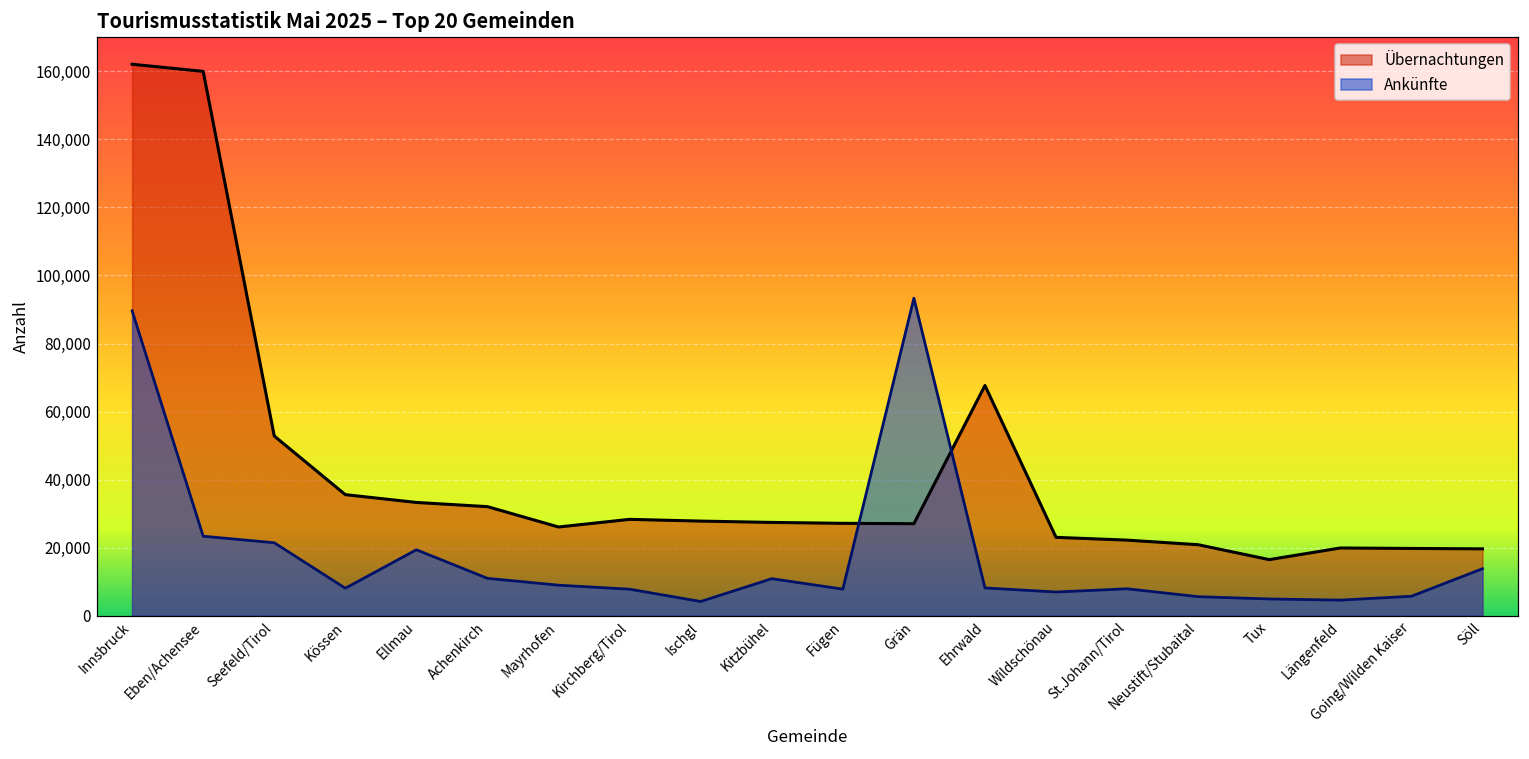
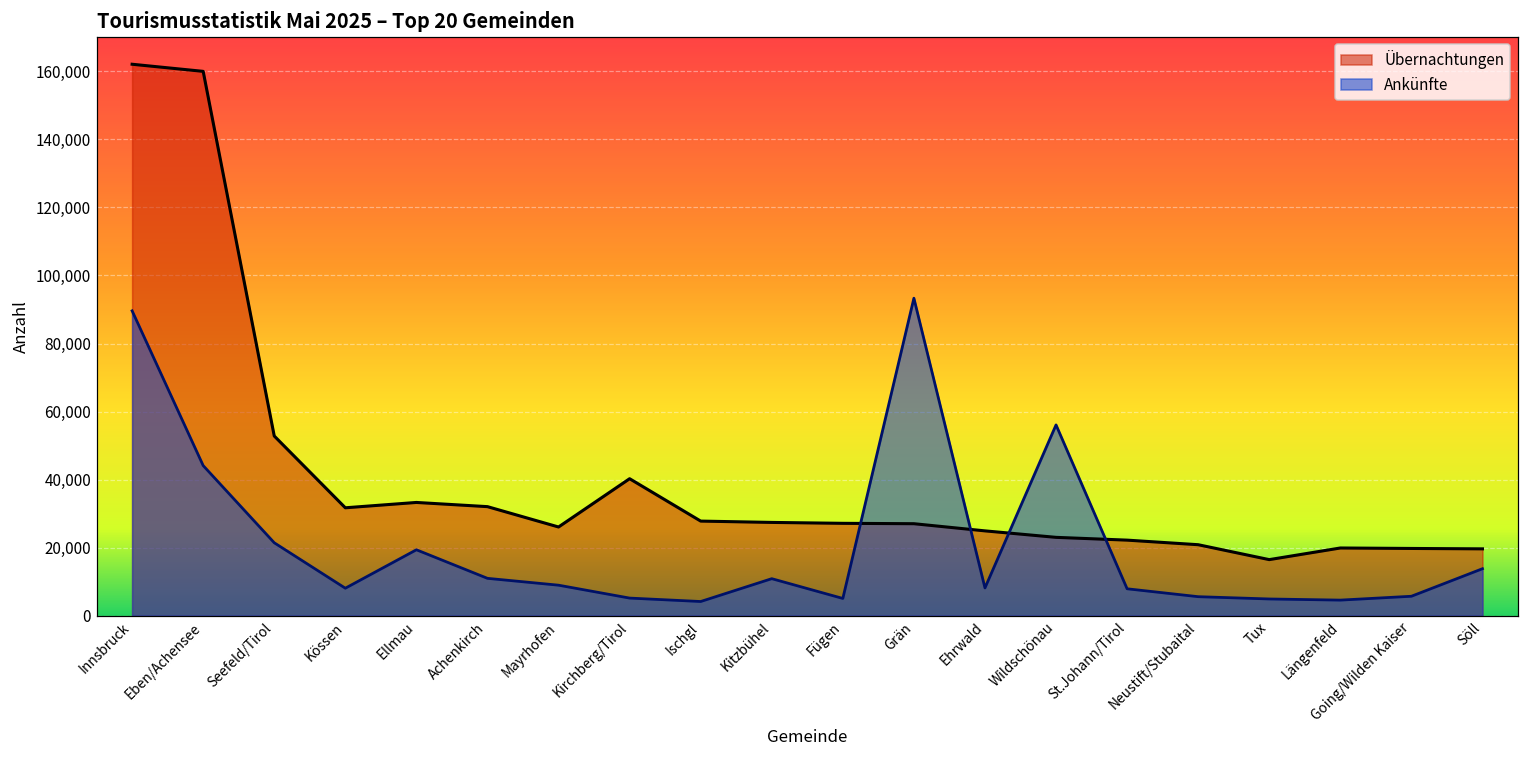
Ankünfte, Eben/Achensee: 23,000 -> 44,000
Übernachtungen, Kössen: 36,000 -> 32,000
Übernachtungen, Kirchberg/Tirol: 28,000 -> 40,000
Ankünfte, Kirchberg/Tirol: 8,000 -> 5,000
Ankünfte, Fügen: 8,000 -> 5,000
Übernachtungen, Ehrwald: 68,000 -> 25,000
Ankünfte, Wildschönau: 7,000 -> 56,000
